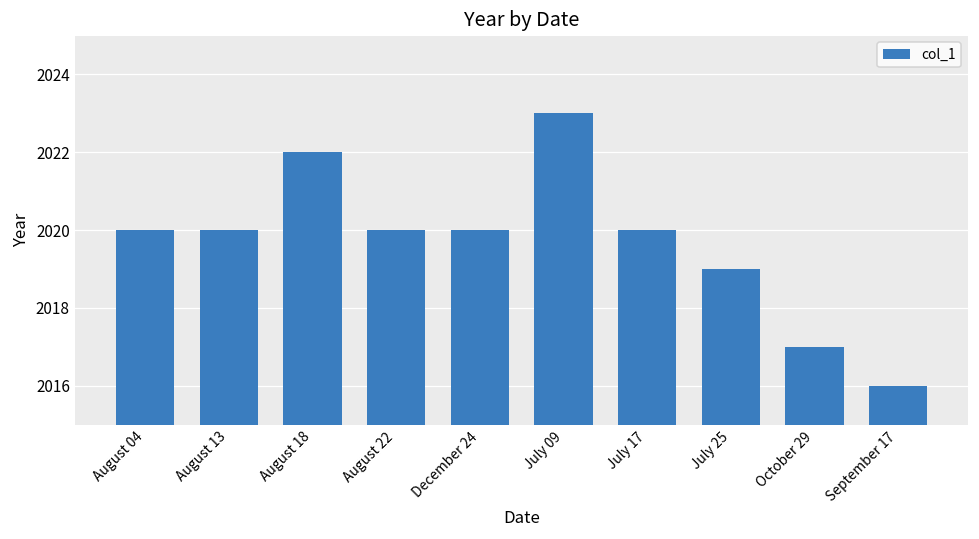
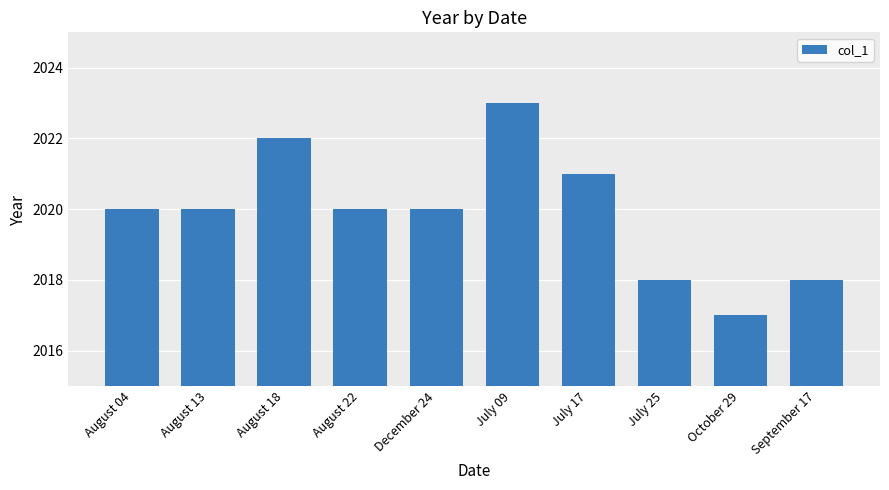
July 17: 2020 -> 2021
July 25: 2019 -> 2018
September 17: 2016 -> 2018
